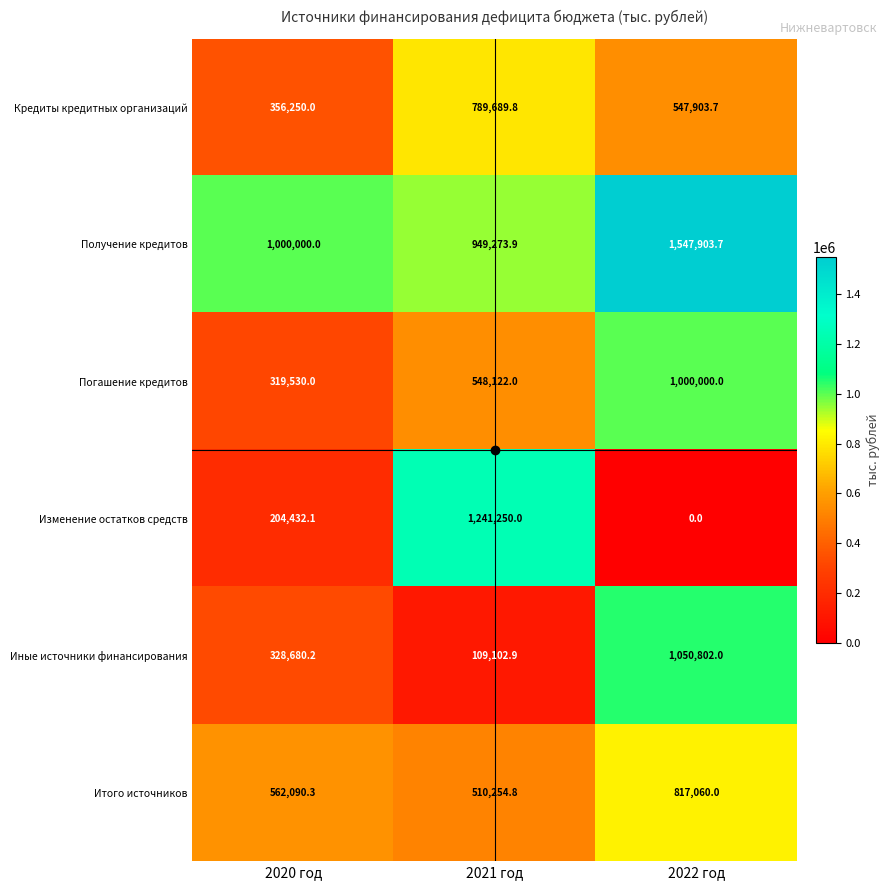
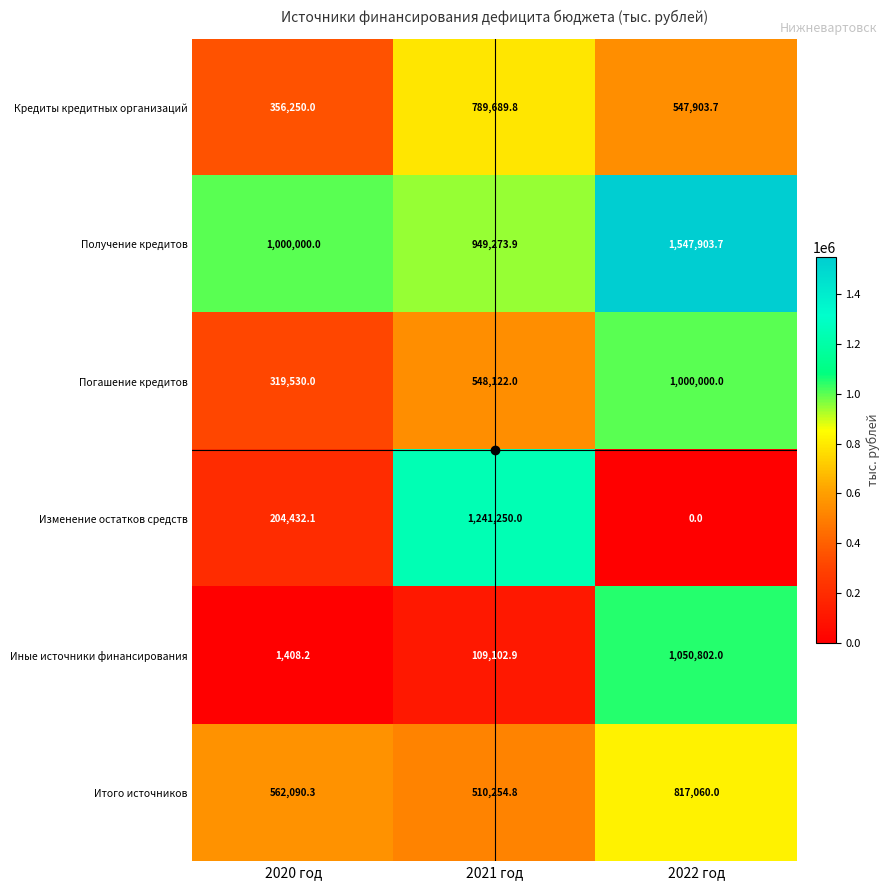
Иные источники финансирования, 2020 год: 328,680.2 -> 1,408.2
